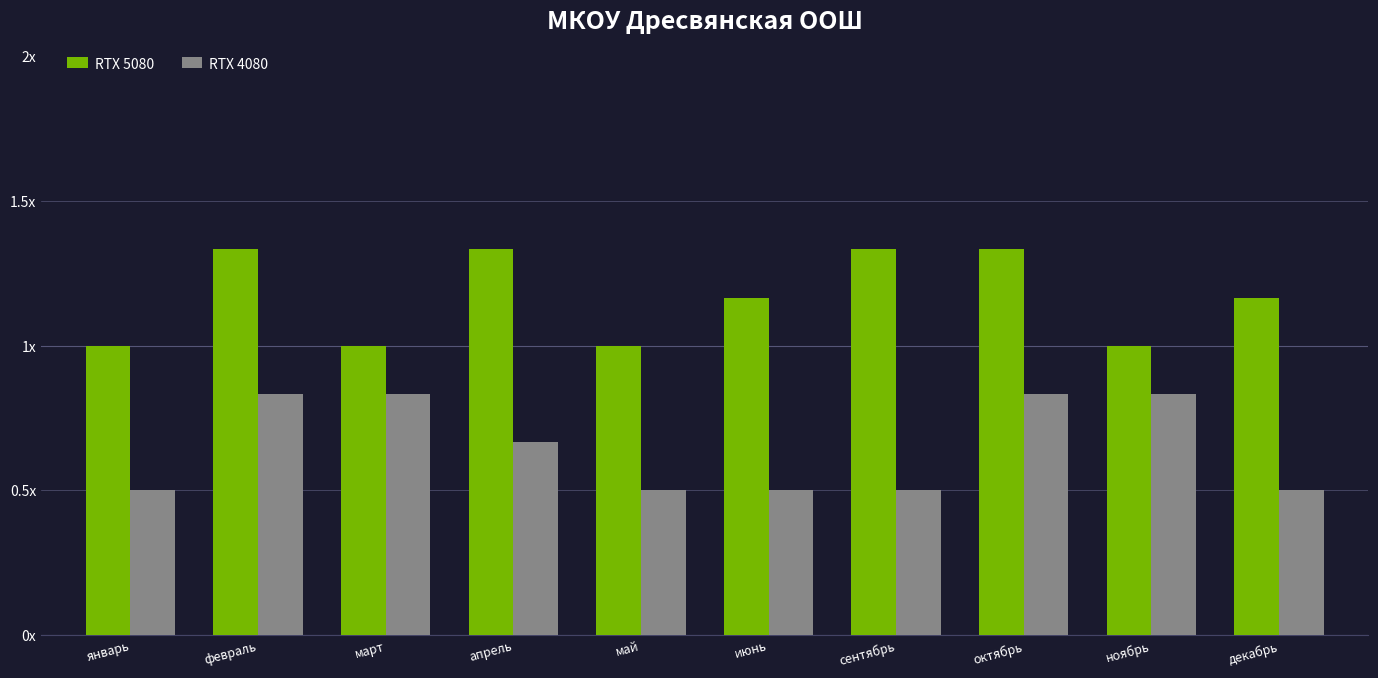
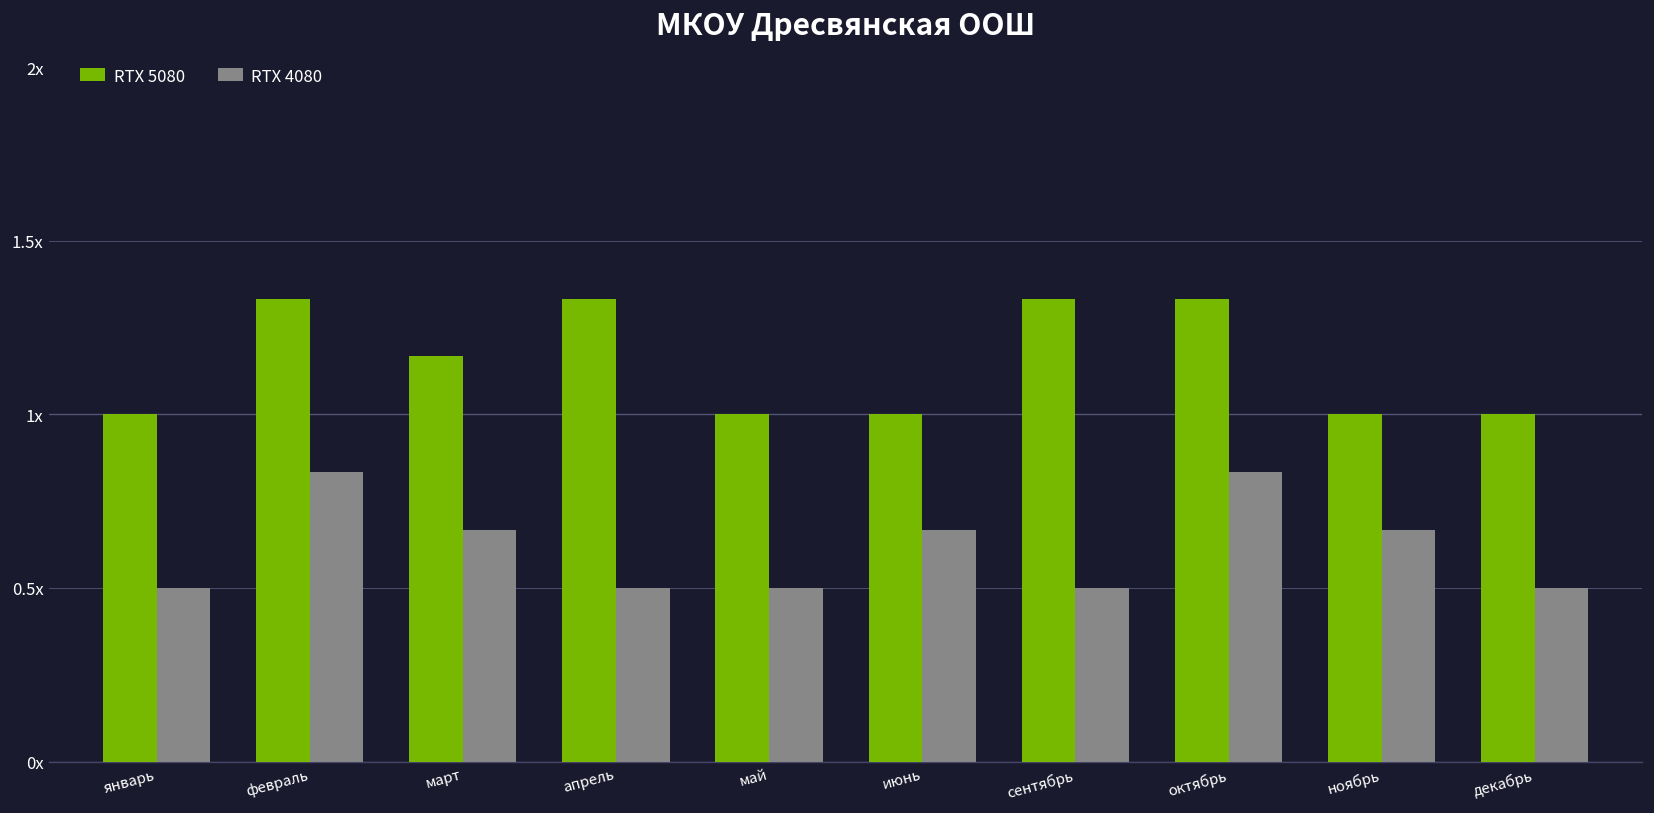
RTX 5080, март: 1.00x -> 1.17x
RTX 4080, март: 0.83x -> 0.67x
RTX 4080, апрель: 0.67x -> 0.50x
RTX 5080, июнь: 1.17x -> 1.00x
RTX 4080, июнь: 0.50x -> 0.67x
RTX 4080, ноябрь: 0.83x -> 0.67x
RTX 5080, декабрь: 1.17x -> 1.00x
